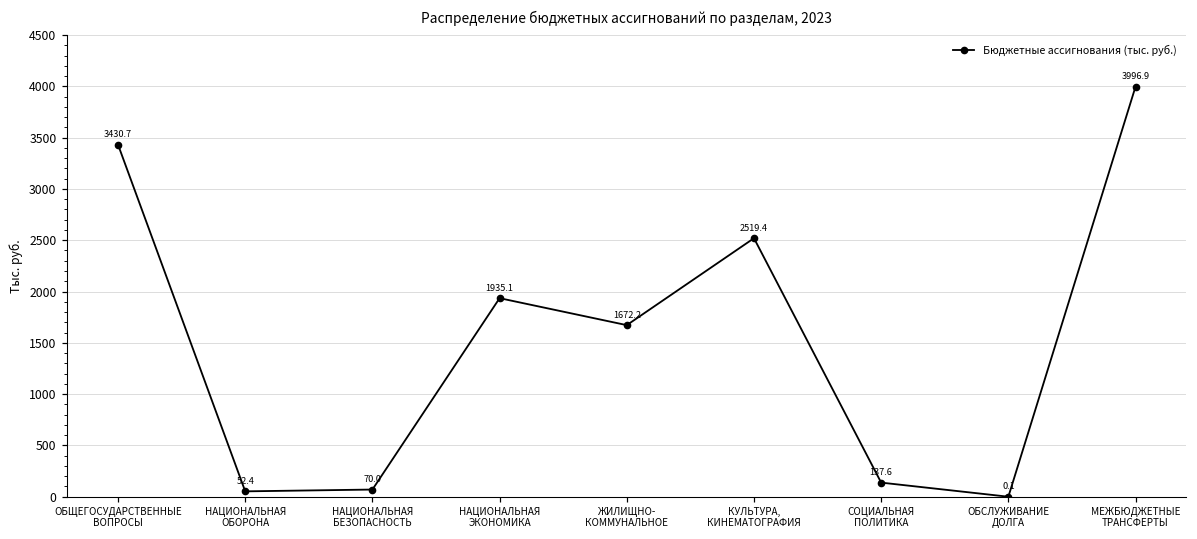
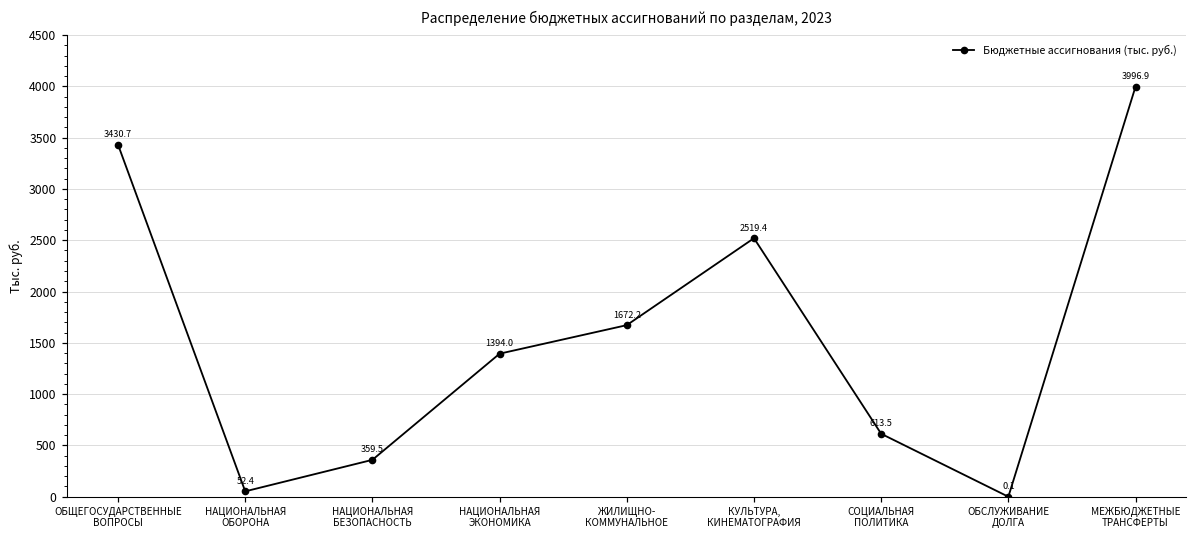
НАЦИОНАЛЬНАЯ БЕЗОПАСНОСТЬ: 70.0 -> 359.5
НАЦИОНАЛЬНАЯ ЭКОНОМИКА: 1935.1 -> 1394.0
СОЦИАЛЬНАЯ ПОЛИТИКА: 137.6 -> 613.5
